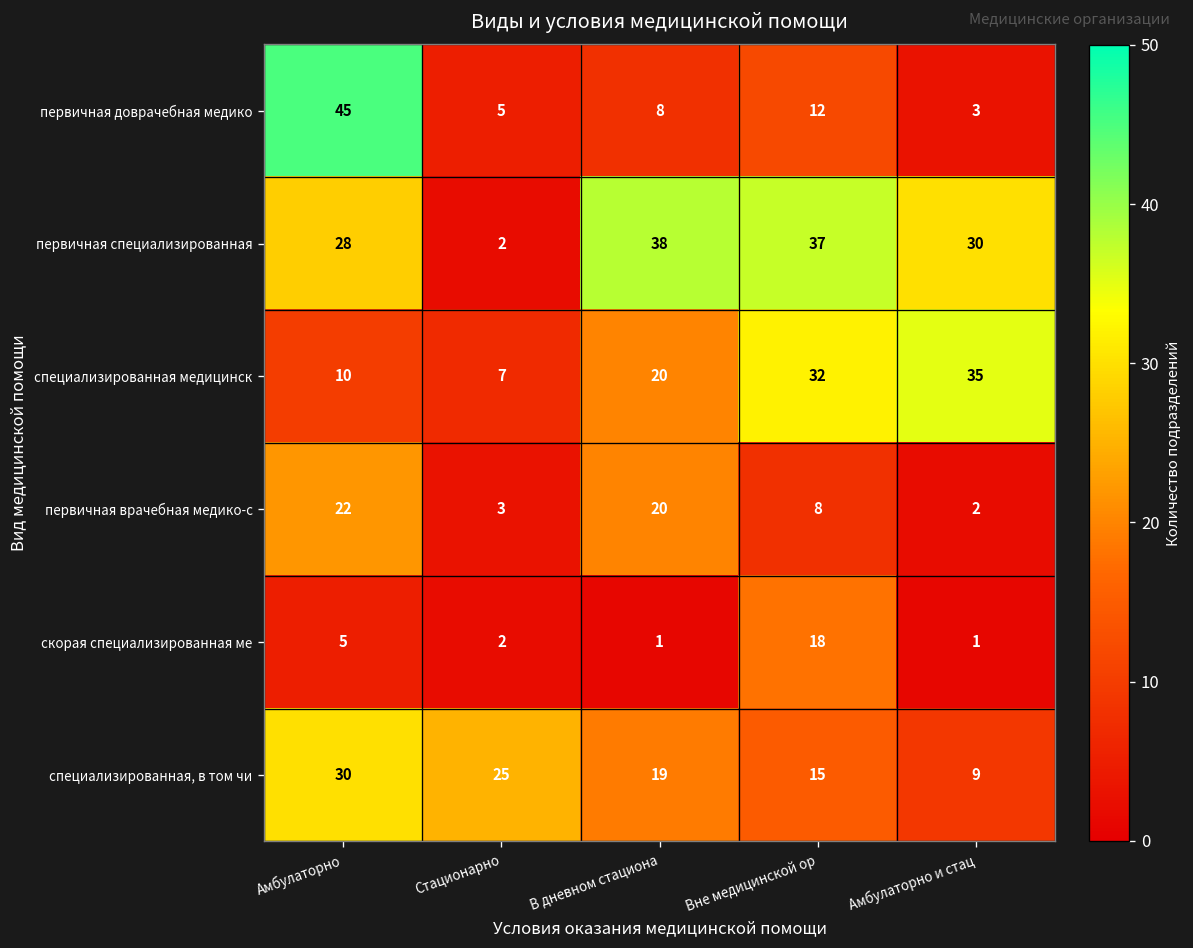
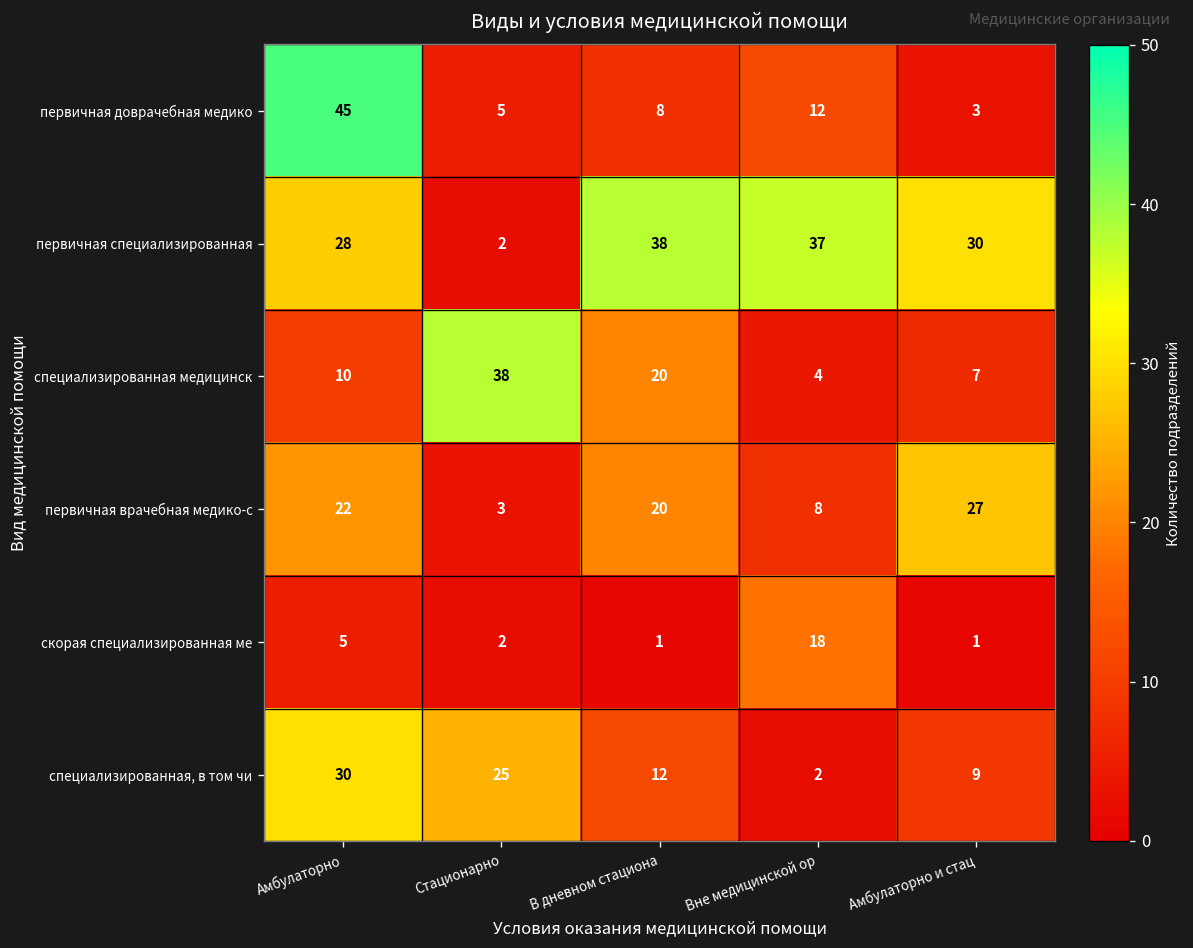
специализированная медицинск, Стационарно: 7 -> 38
специализированная медицинск, Вне медицинской ор: 32 -> 4
специализированная медицинск, Амбулаторно и стац: 35 -> 7
первичная врачебная медико-с, Амбулаторно и стац: 2 -> 27
специализированная, в том чи, В дневном стациона: 19 -> 12
специализированная, в том чи, Вне медицинской ор: 15 -> 2
